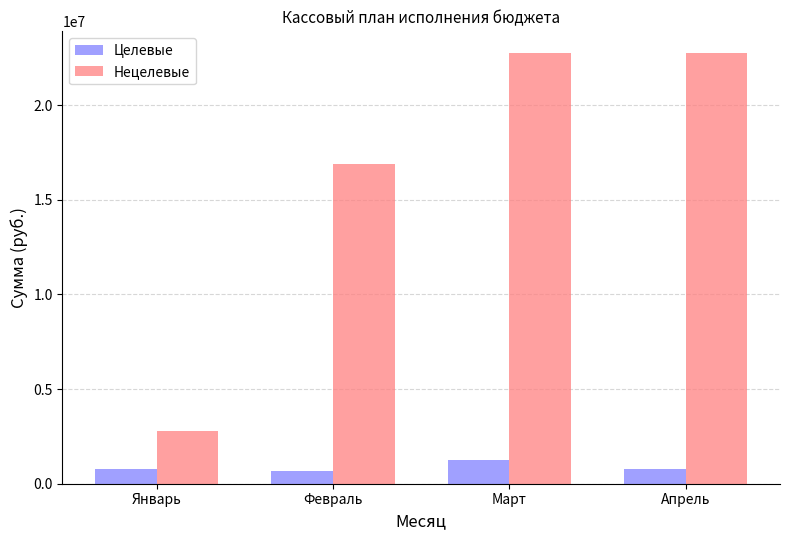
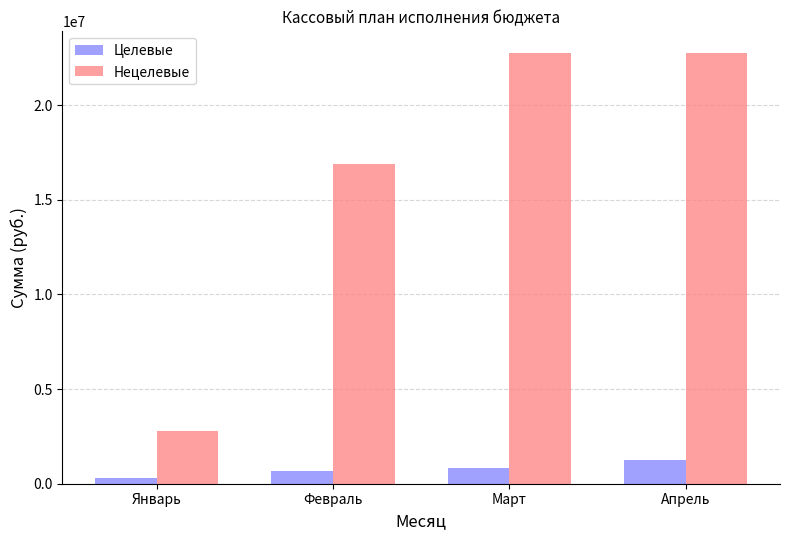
Целевые, Январь: 800000 -> 300000
Целевые, Март: 1300000 -> 800000
Целевые, Апрель: 800000 -> 1300000
